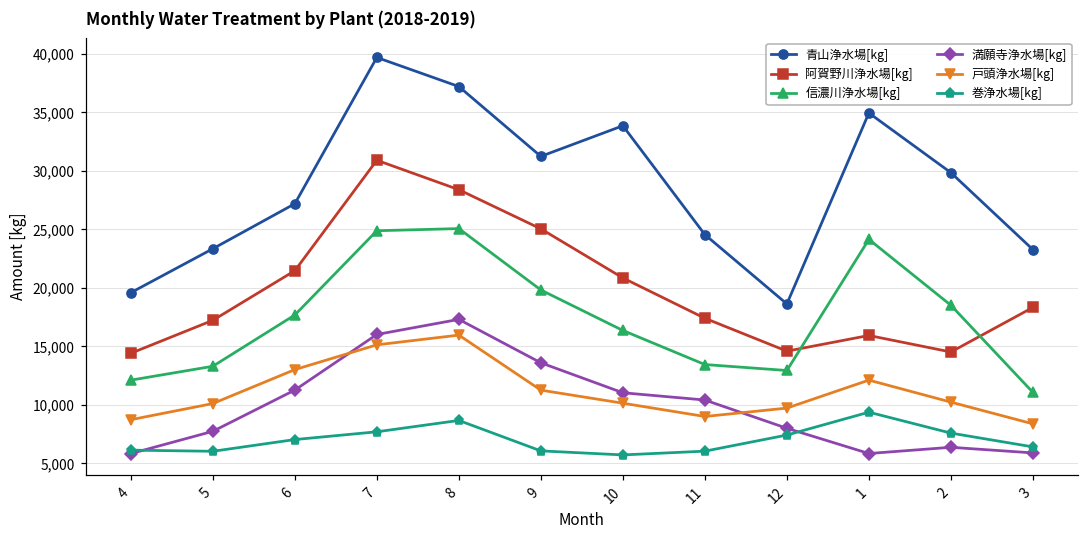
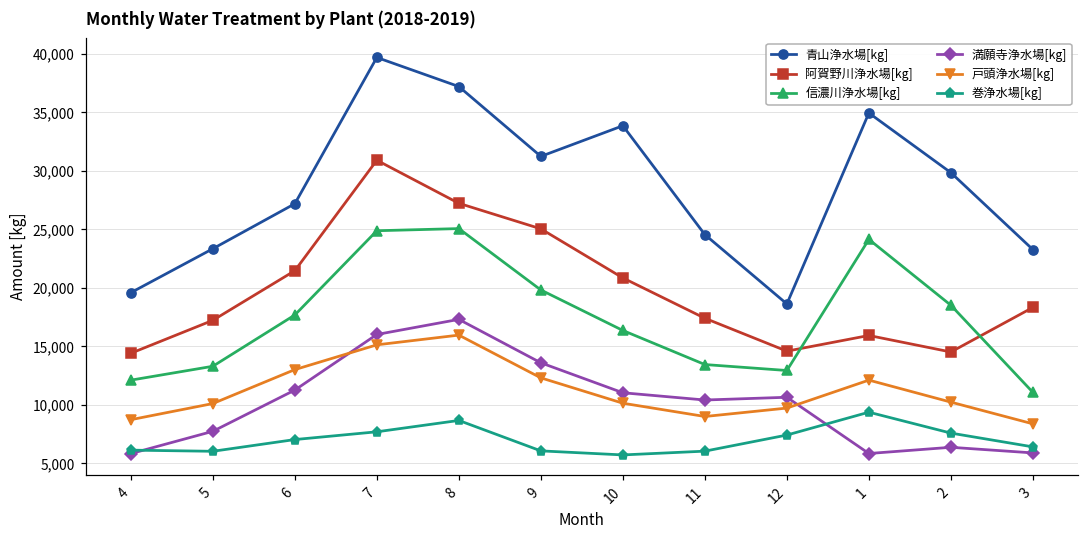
阿賀野川浄水場[kg], 8: 28,400 -> 27,200
戸頭浄水場[kg], 9: 11,300 -> 12,300
満願寺浄水場[kg], 12: 8,000 -> 10,700
